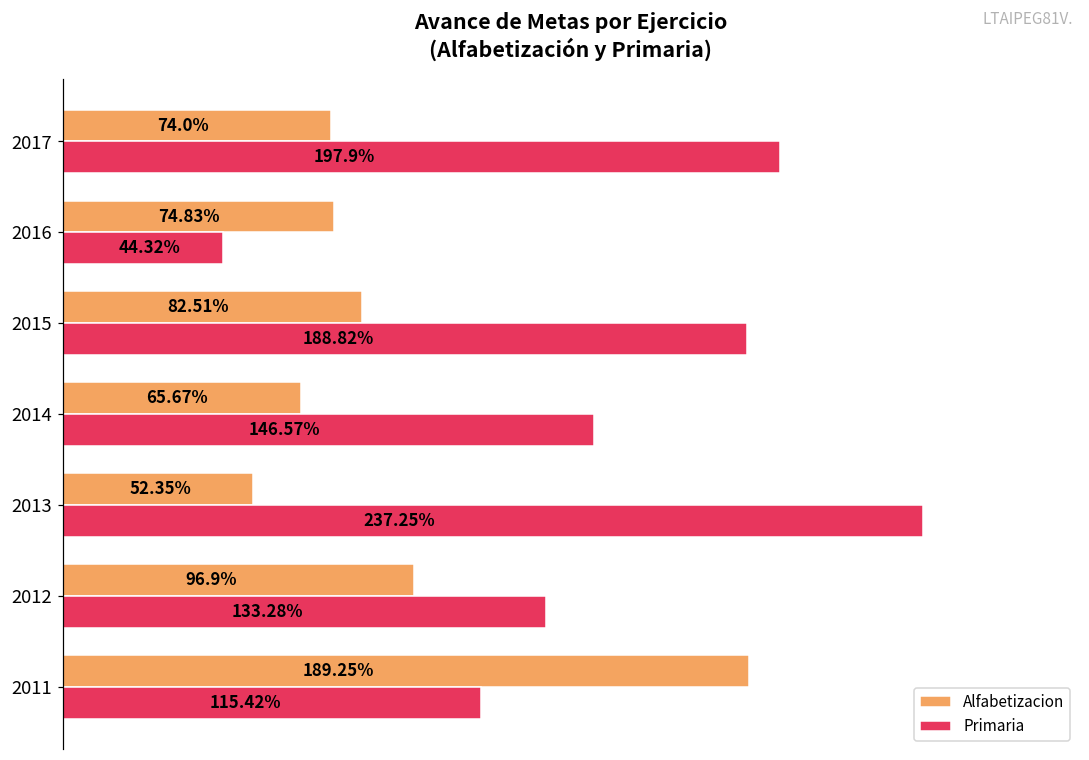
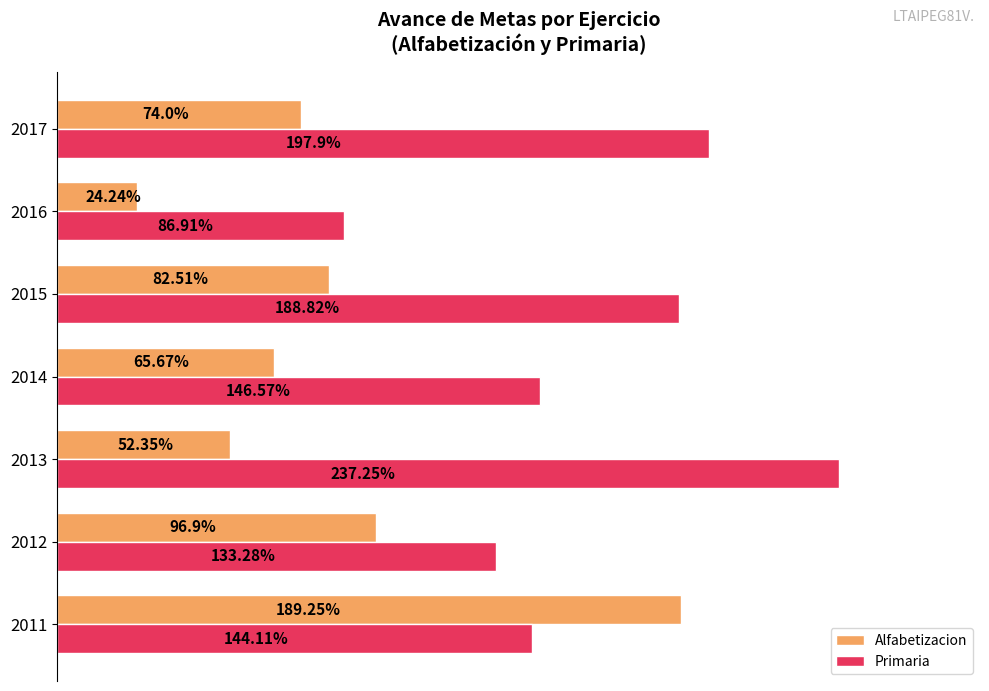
Alfabetizacion, 2016: 74.83% -> 24.24%
Primaria, 2016: 44.32% -> 86.91%
Primaria, 2011: 115.42% -> 144.11%
